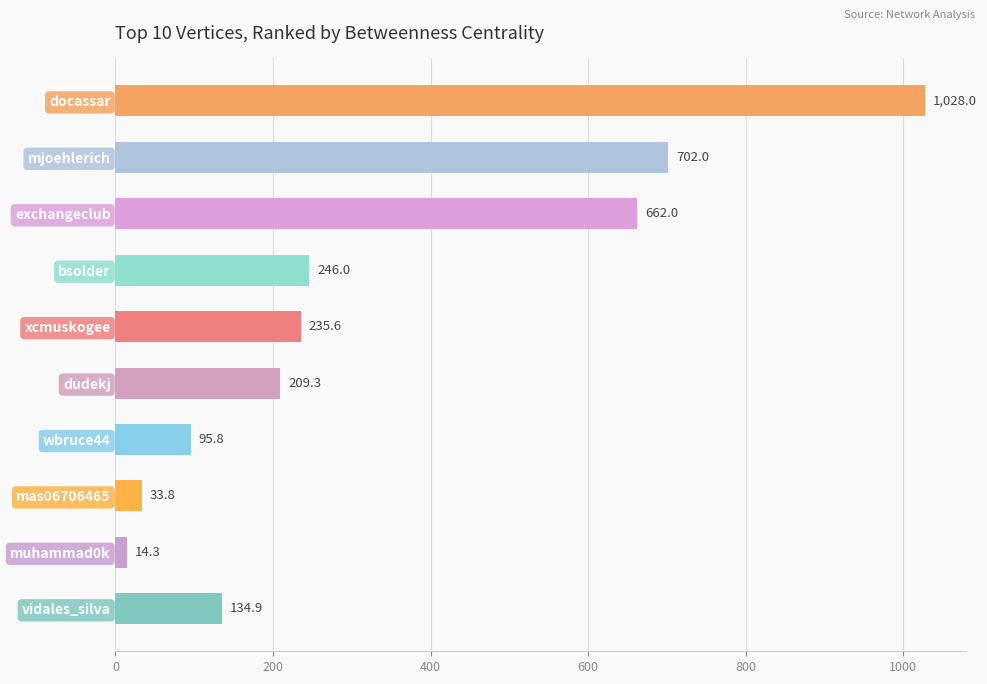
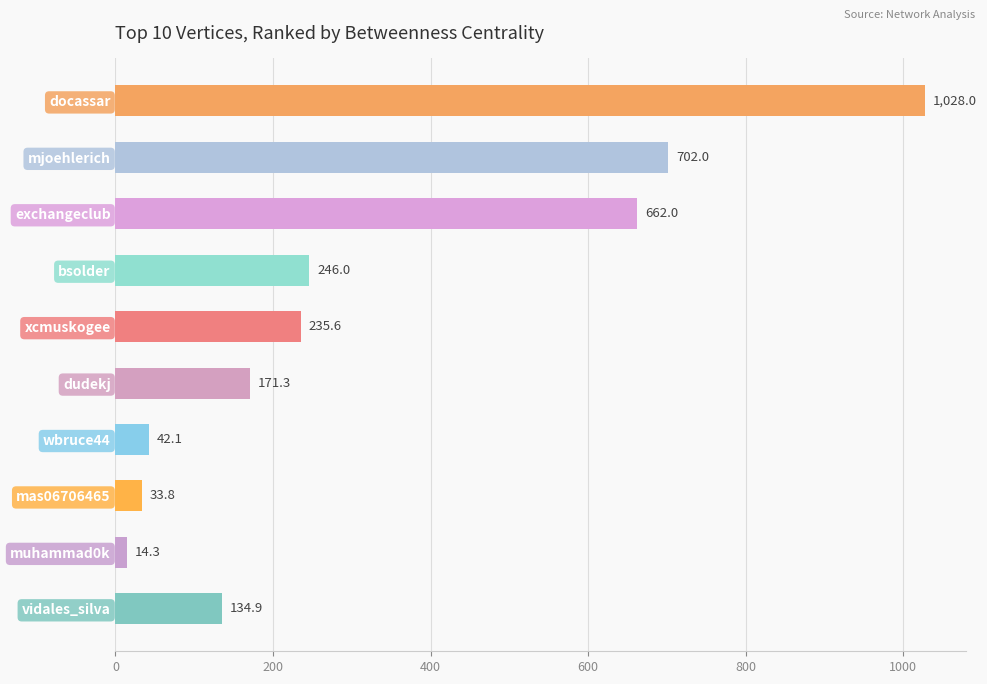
dudekj: 209.3 -> 171.3
wbruce44: 95.8 -> 42.1
